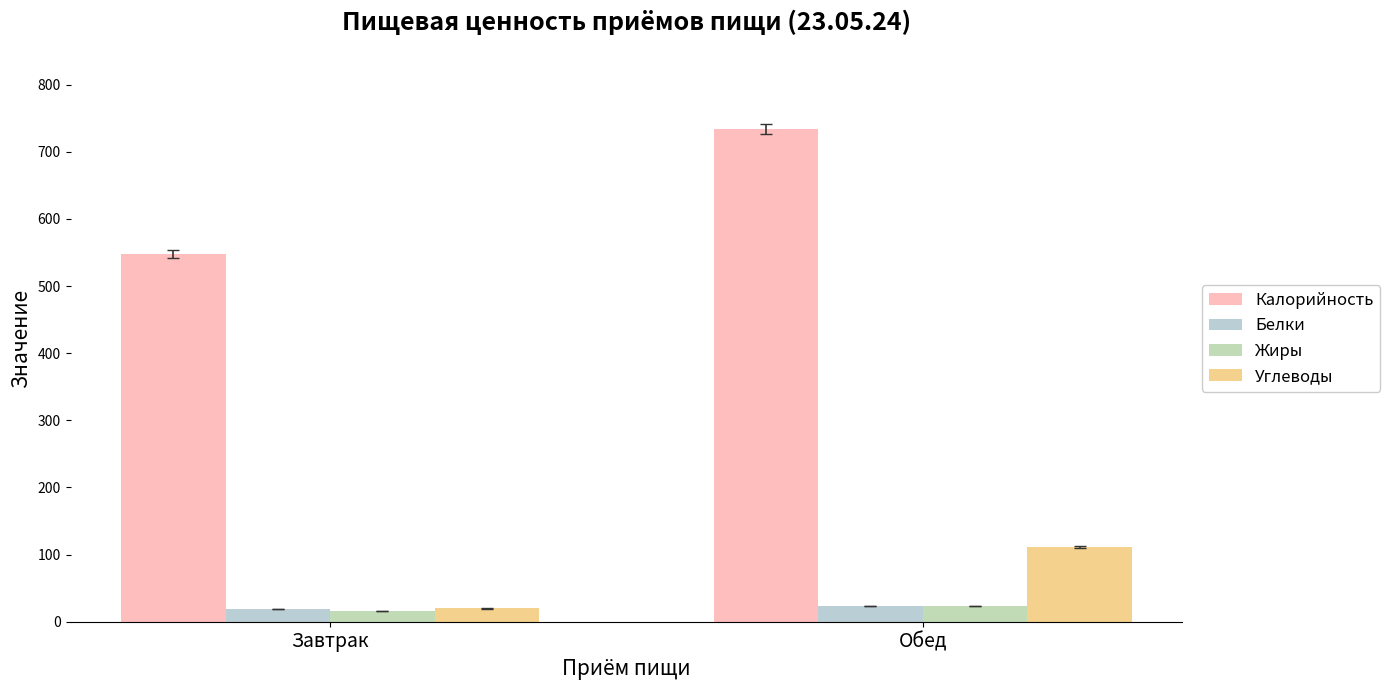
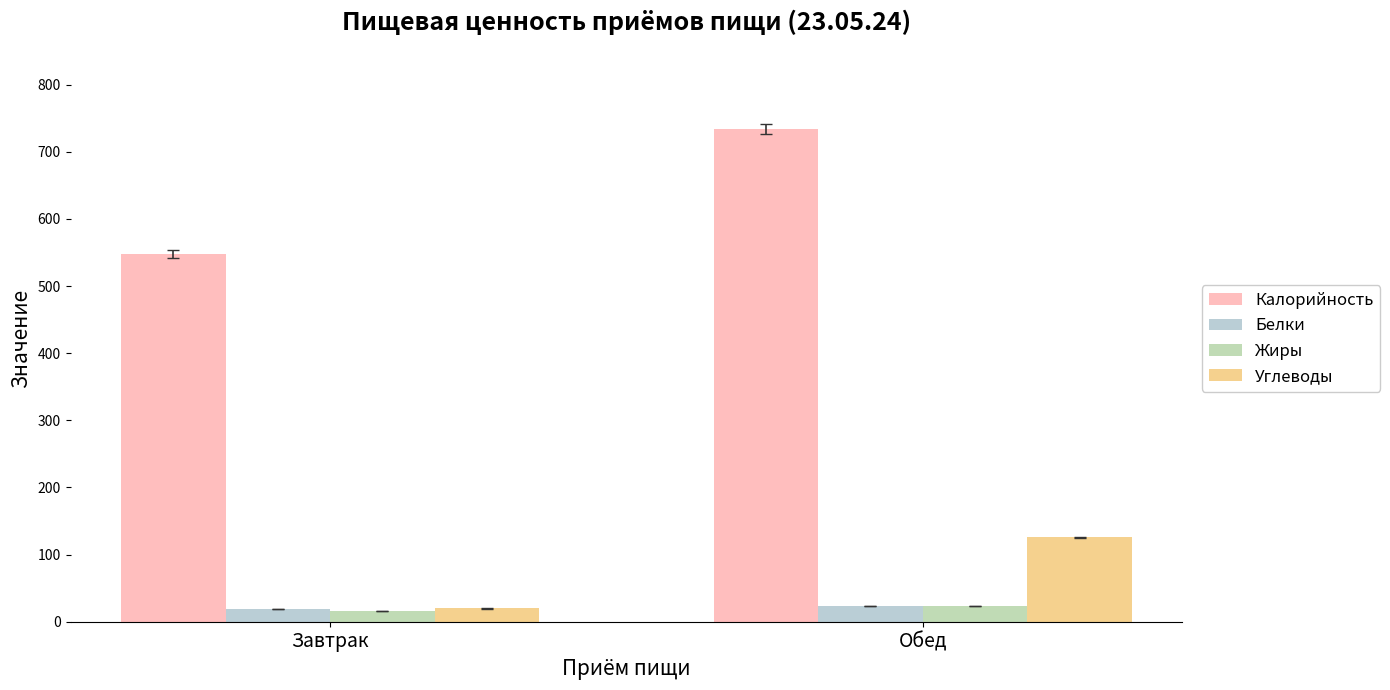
Углеводы, Обед: 110 -> 130
